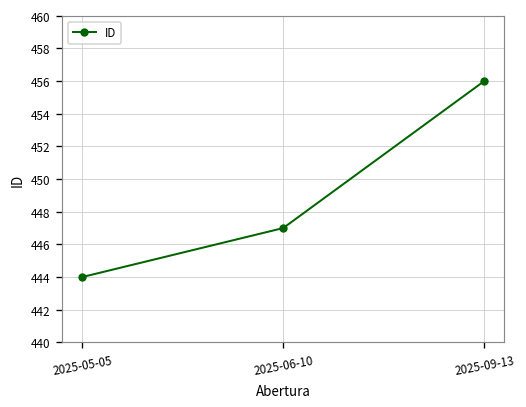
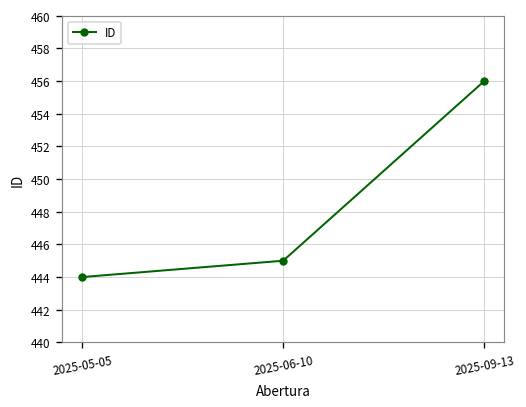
2025-06-10: 447 -> 445
